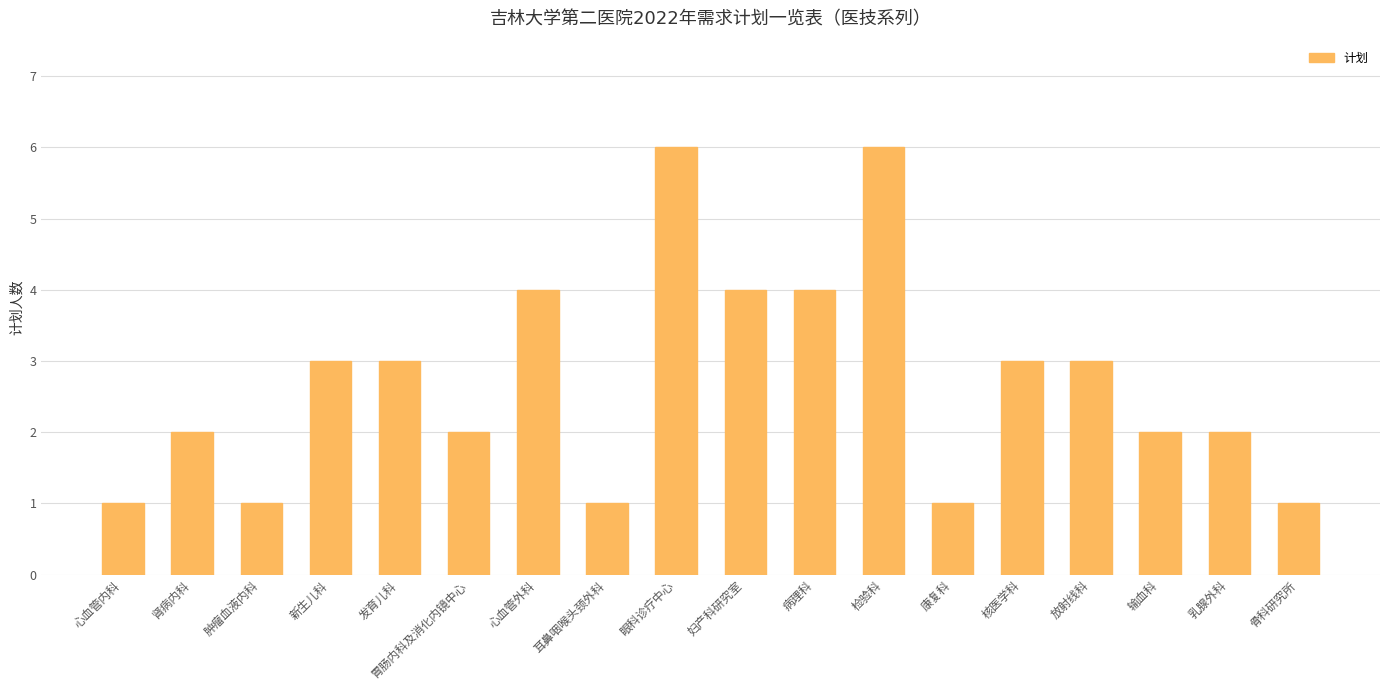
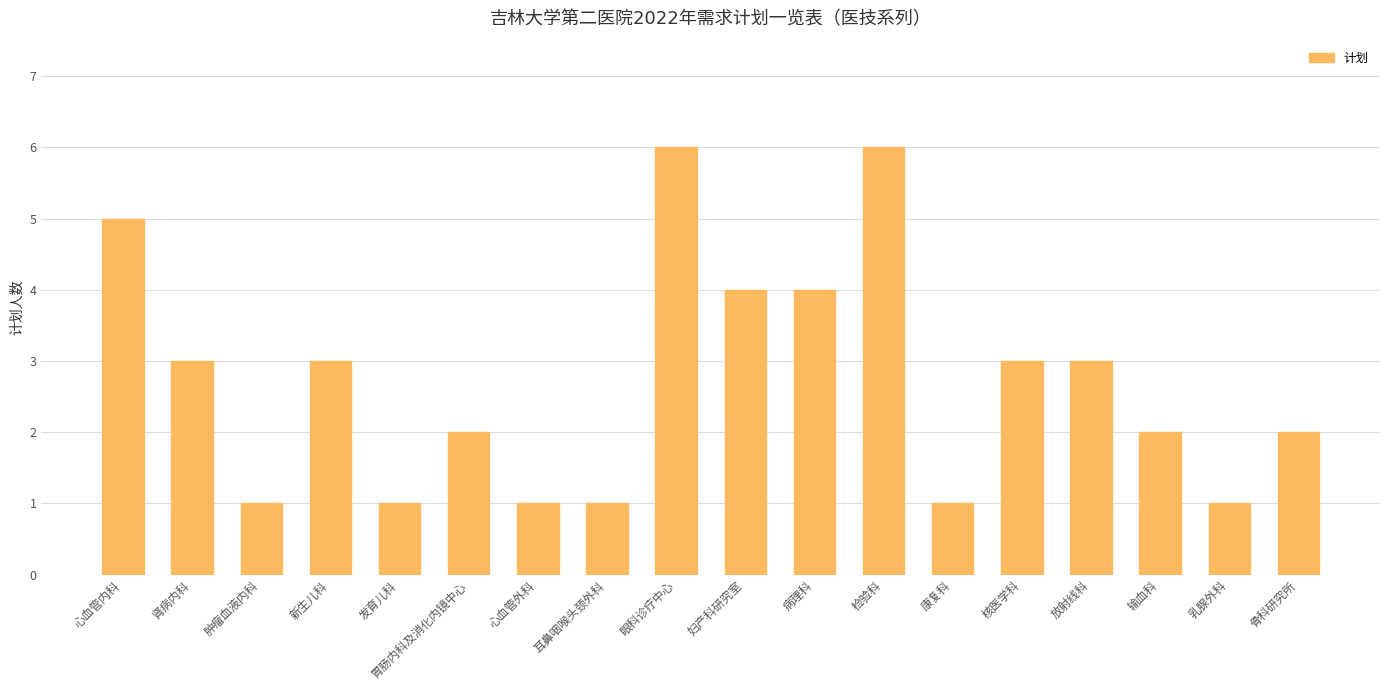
心血管内科: 1 -> 5
肾病内科: 2 -> 3
发育儿科: 3 -> 1
心血管外科: 4 -> 1
乳腺外科: 2 -> 1
骨科研究所: 1 -> 2
